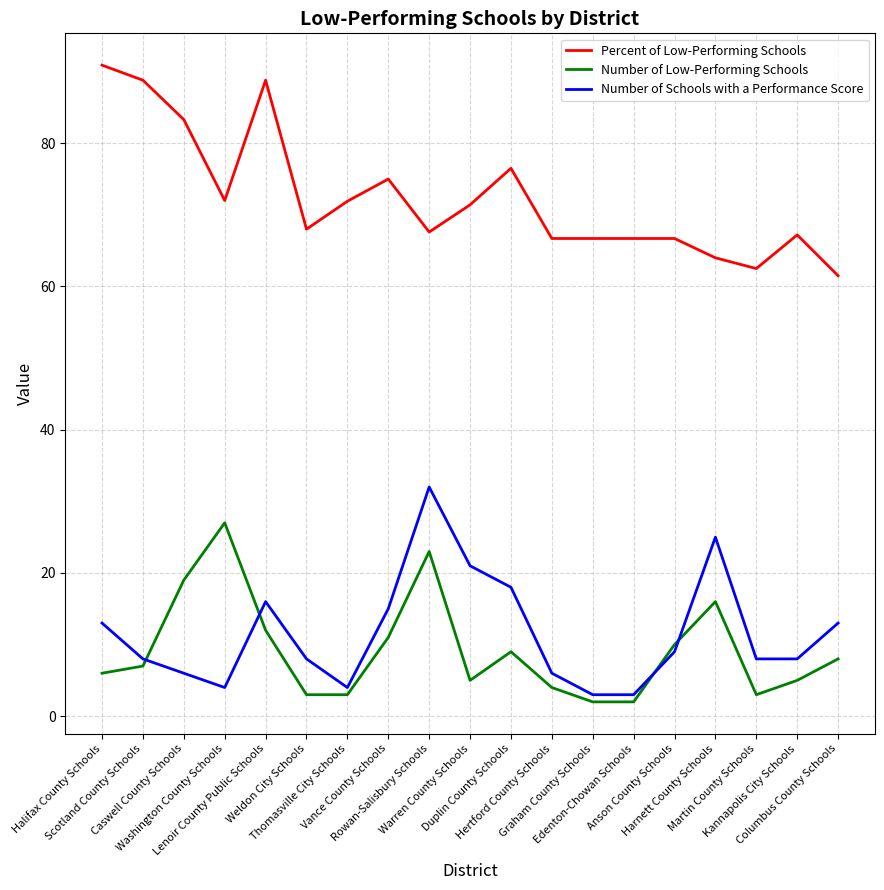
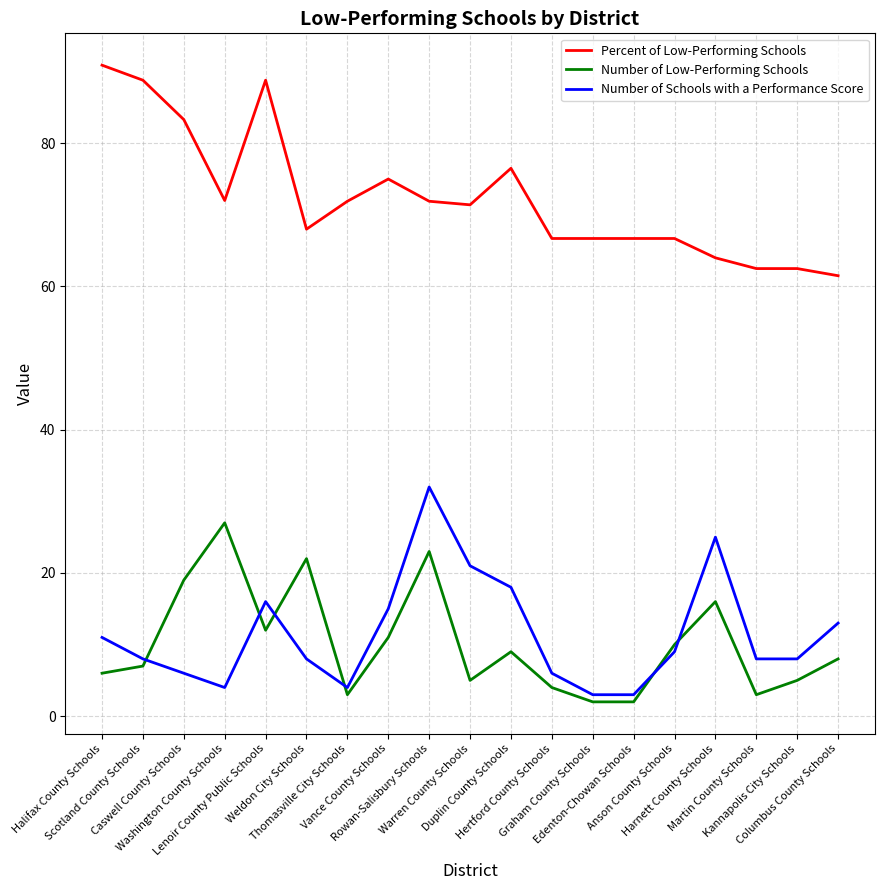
Number of Schools with a Performance Score, Halifax County Schools: 13 -> 11
Number of Low-Performing Schools, Weldon City Schools: 3 -> 22
Percent of Low-Performing Schools, Rowan-Salisbury Schools: 68 -> 72
Percent of Low-Performing Schools, Kannapolis City Schools: 67 -> 63
